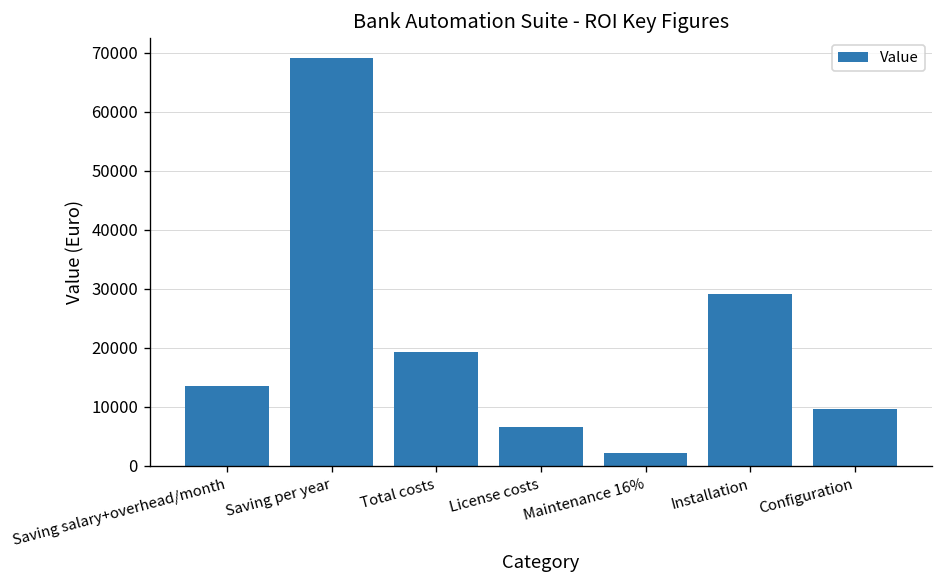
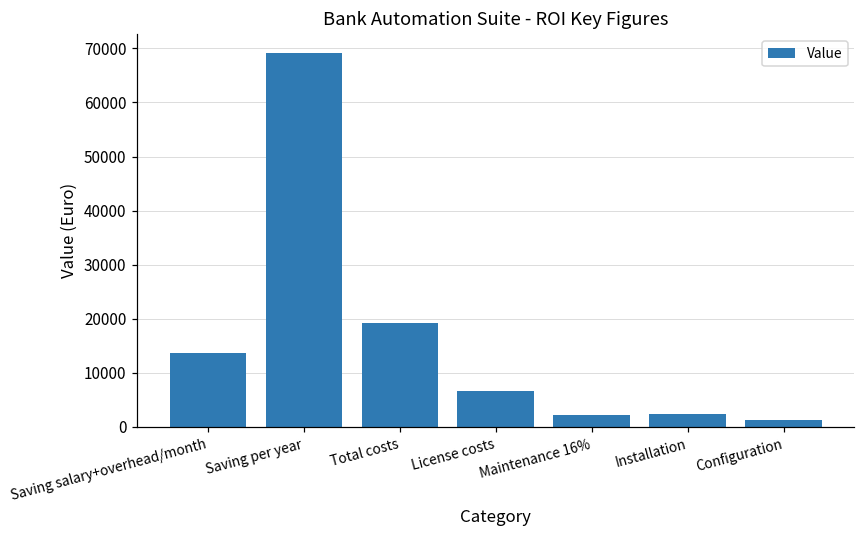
Installation: 29000 -> 2000
Configuration: 10000 -> 1000
